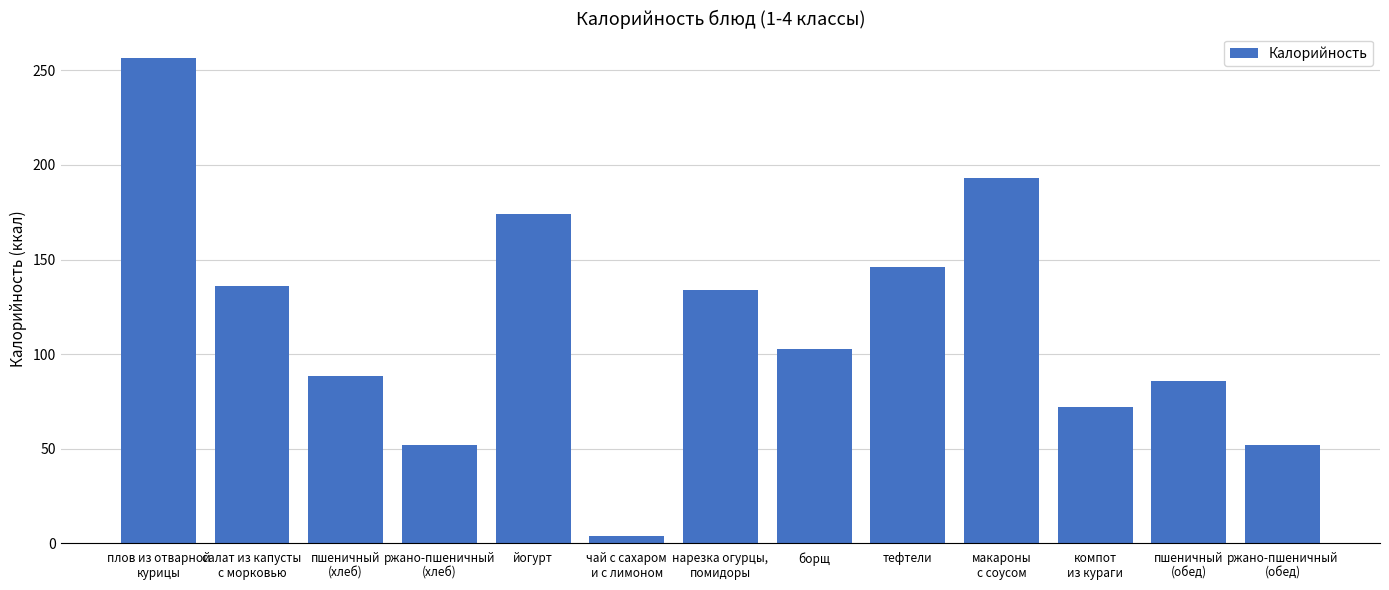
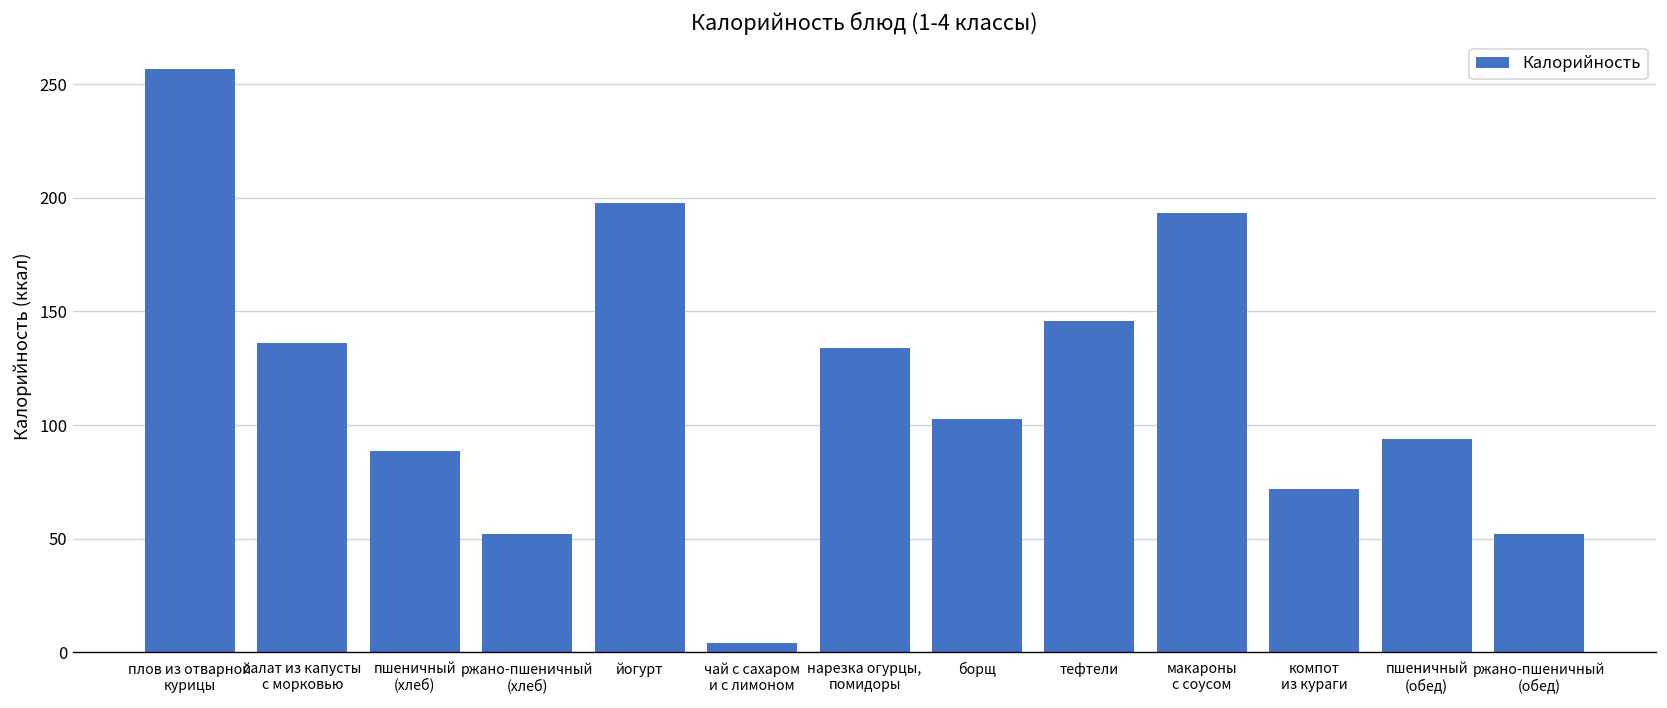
йогурт: 174 -> 198
пшеничный (обед): 86 -> 94
